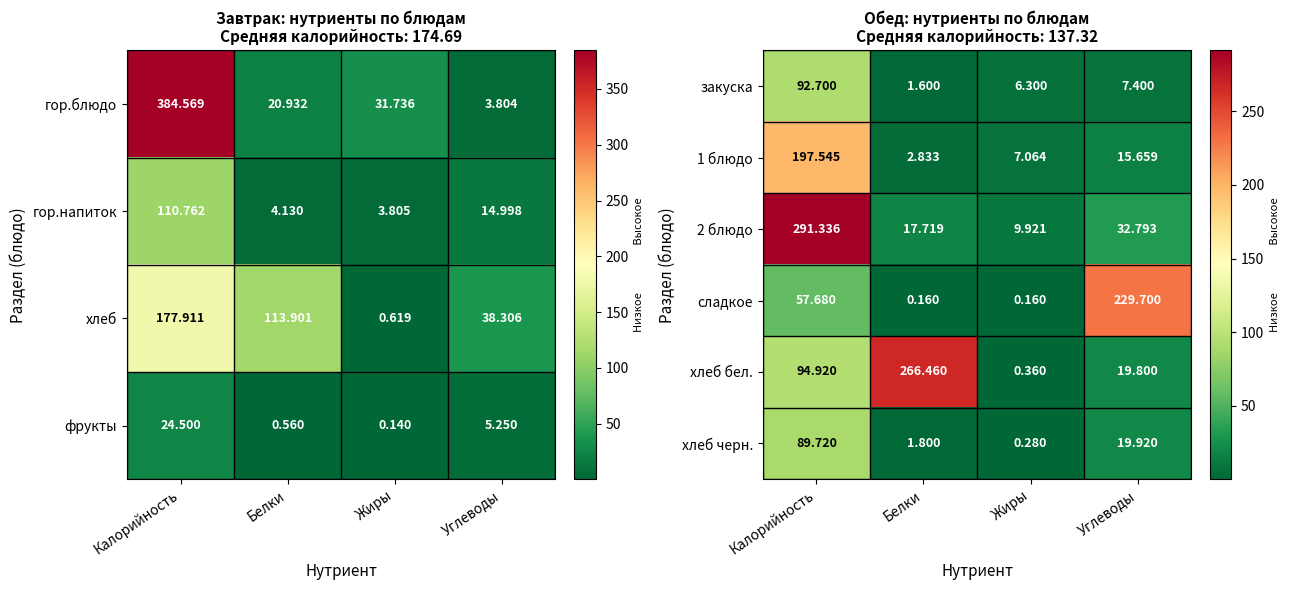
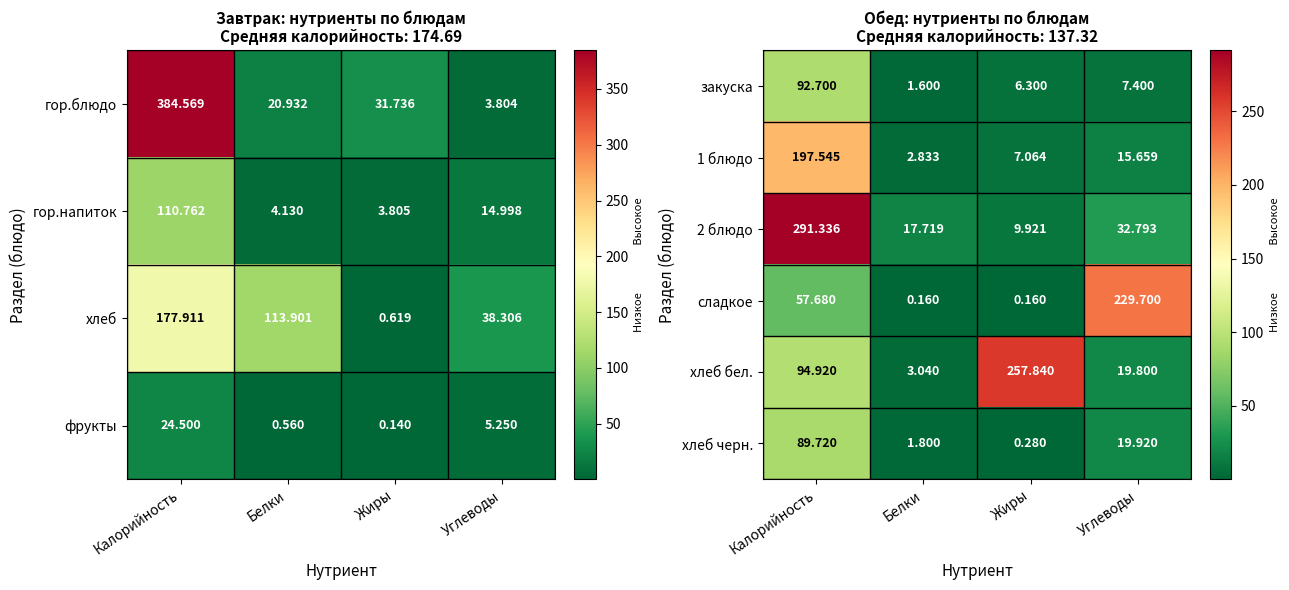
Обед: нутриенты по блюдам Средняя калорийность: 137.32, хлеб бел., Белки: 266.460 -> 3.040
Обед: нутриенты по блюдам Средняя калорийность: 137.32, хлеб бел., Жиры: 0.360 -> 257.840
